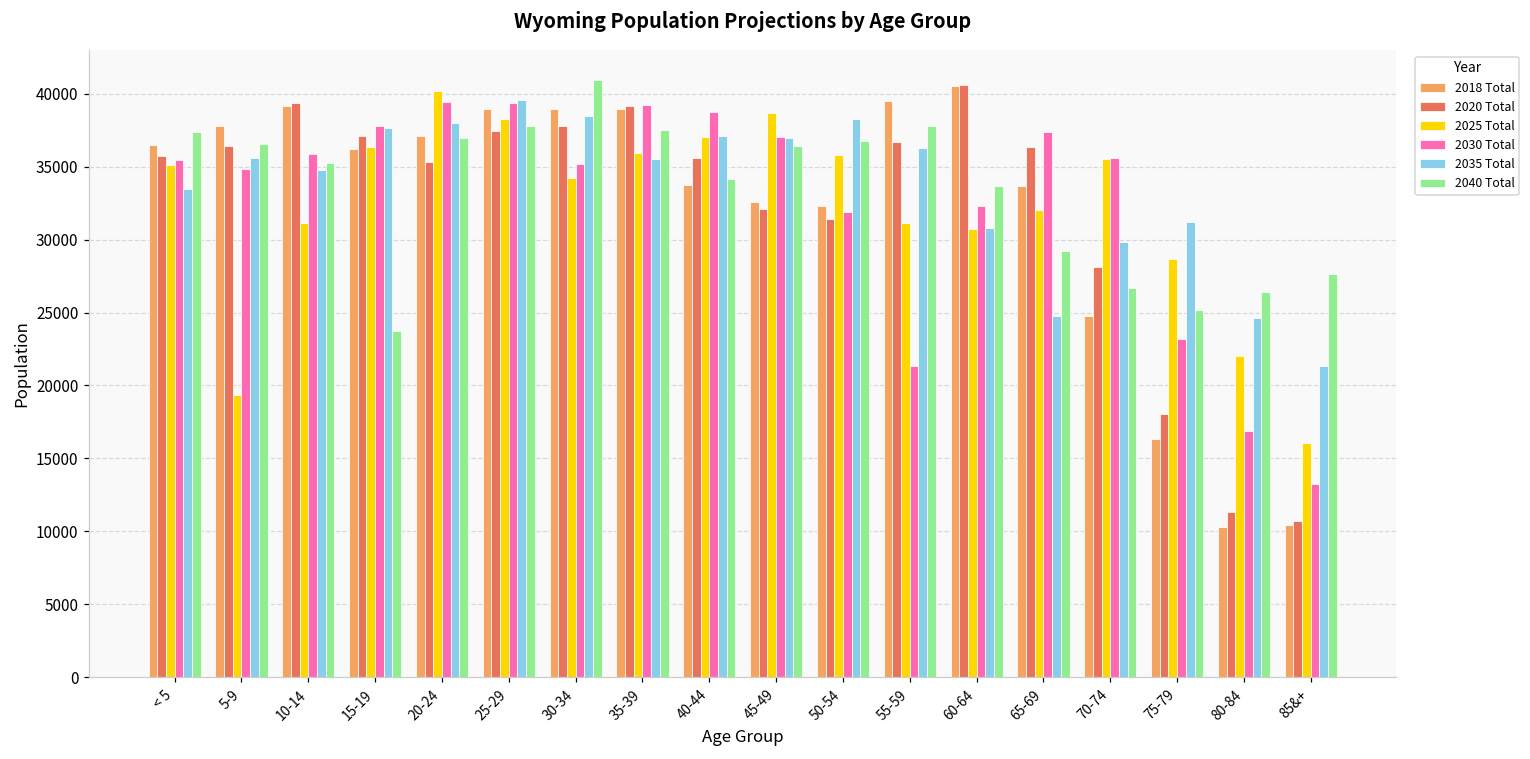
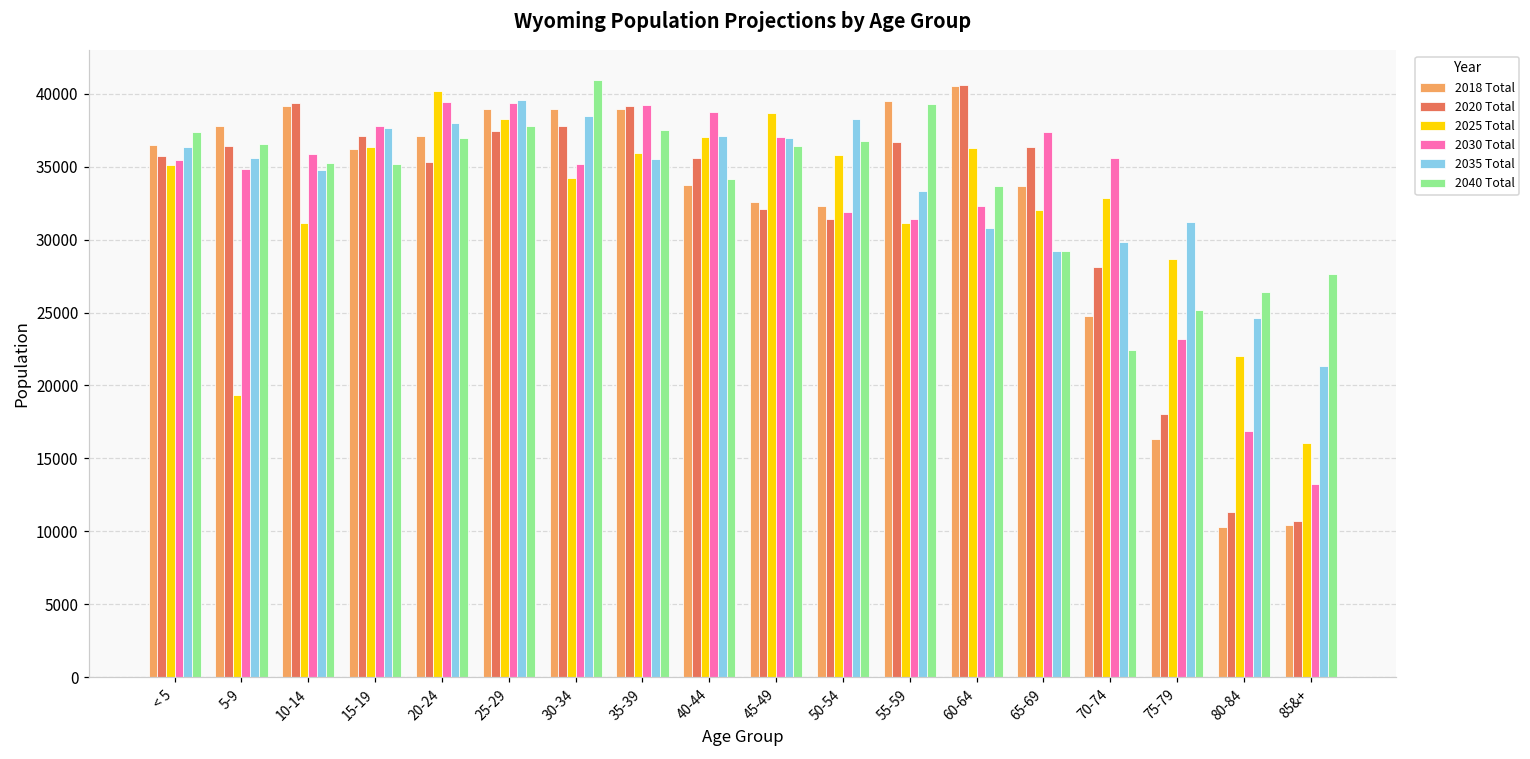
2035 Total, < 5: 33500 -> 36300
2040 Total, 15-19: 23700 -> 35200
2030 Total, 55-59: 21400 -> 31400
2035 Total, 55-59: 36300 -> 33300
2040 Total, 55-59: 37800 -> 39300
2025 Total, 60-64: 30700 -> 36300
2035 Total, 65-69: 24800 -> 29200
2025 Total, 70-74: 35600 -> 32900
2040 Total, 70-74: 26700 -> 22400
